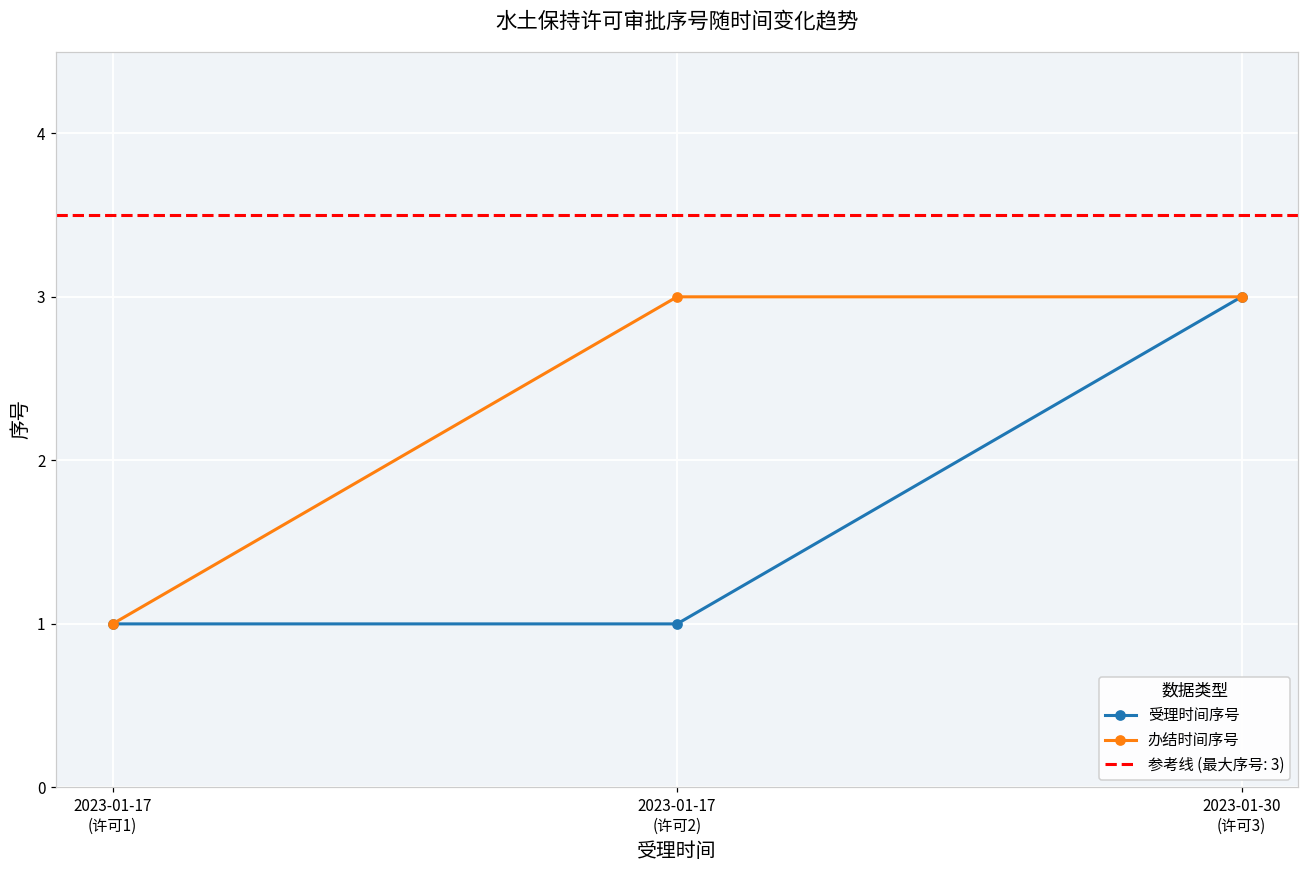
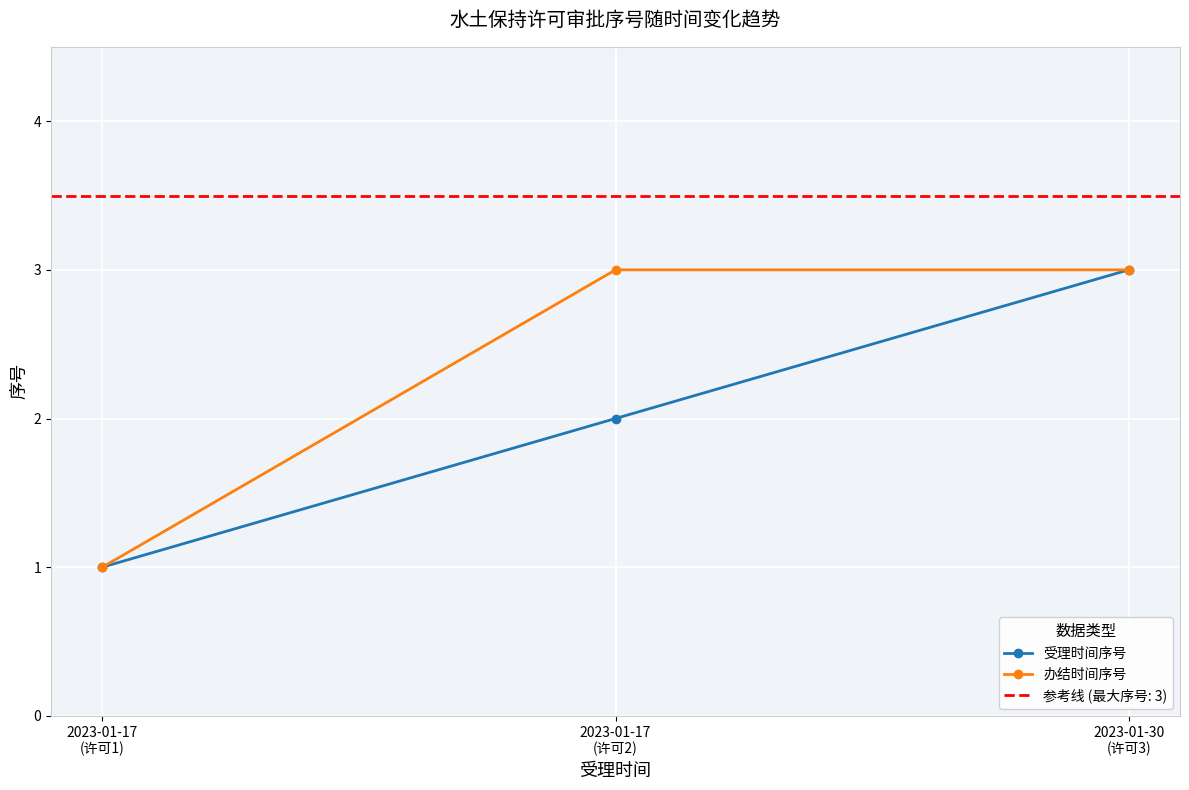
受理时间序号, 2023-01-17 (许可2): 1 -> 2
